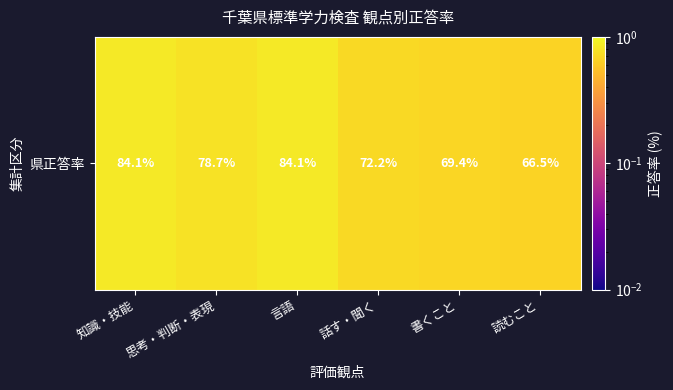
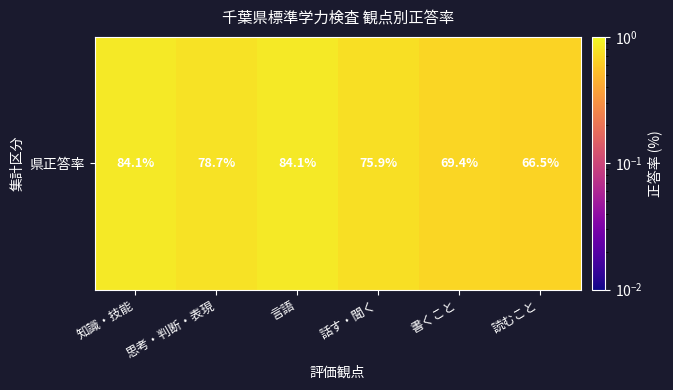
県正答率, 話す・聞く: 72.2% -> 75.9%
